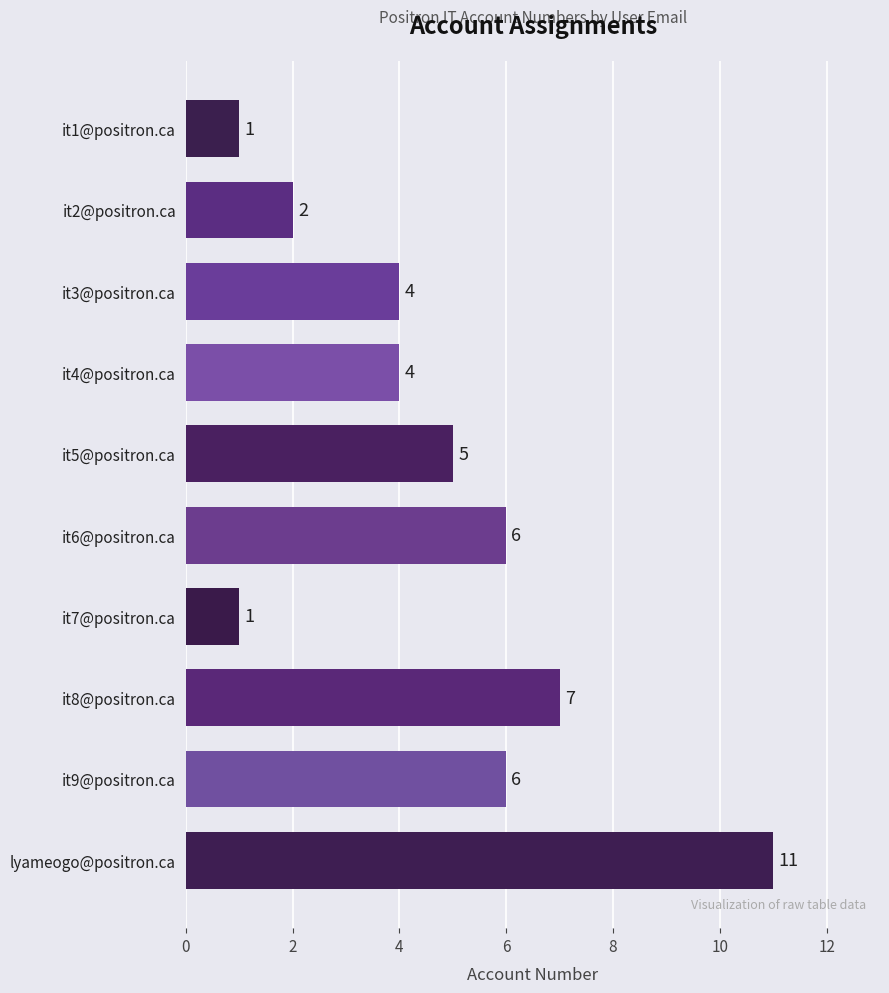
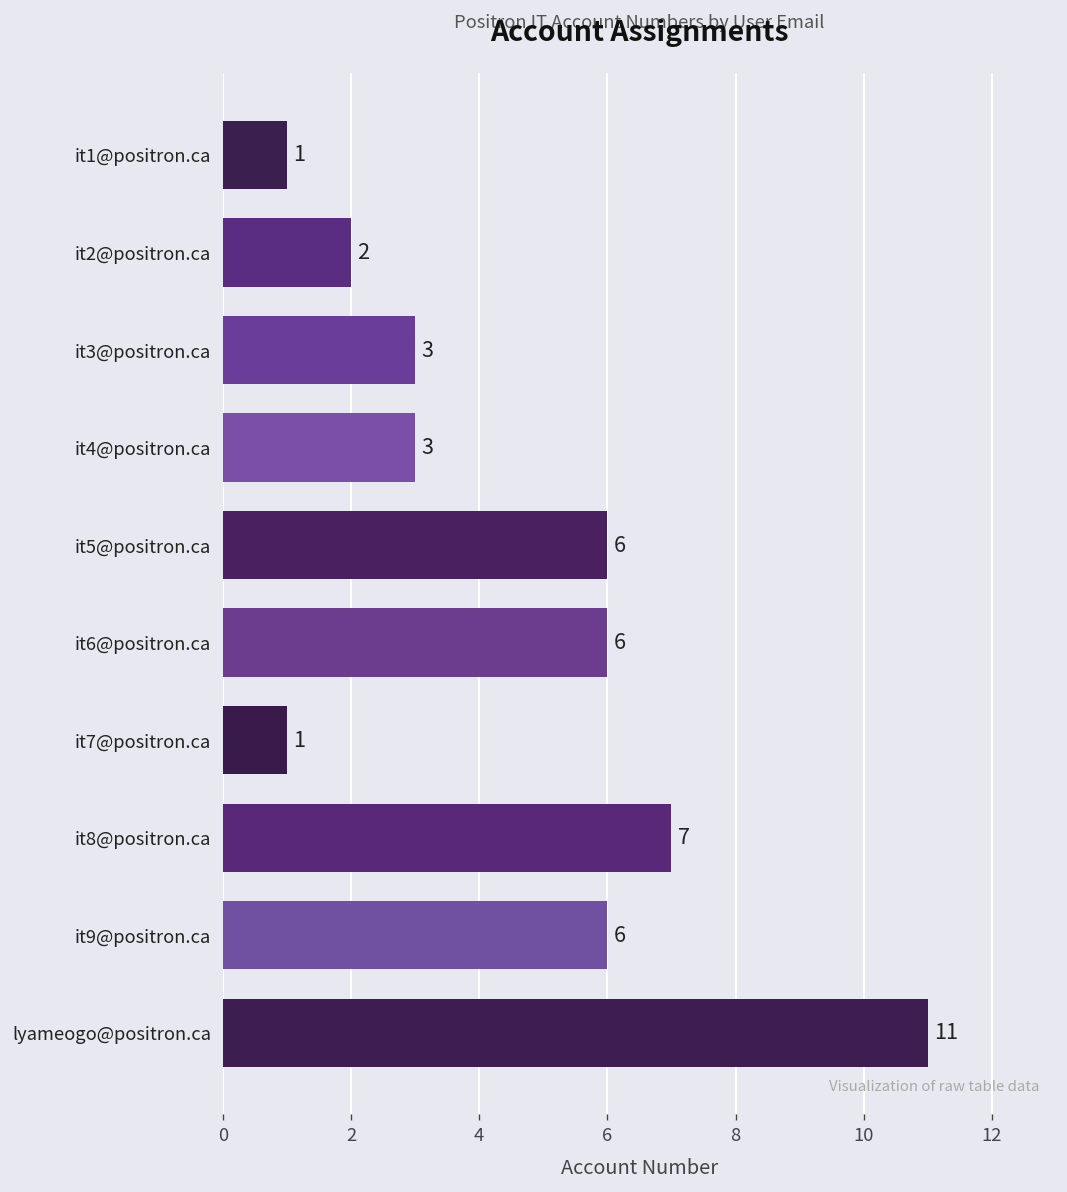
it3@positron.ca: 4 -> 3
it4@positron.ca: 4 -> 3
it5@positron.ca: 5 -> 6
